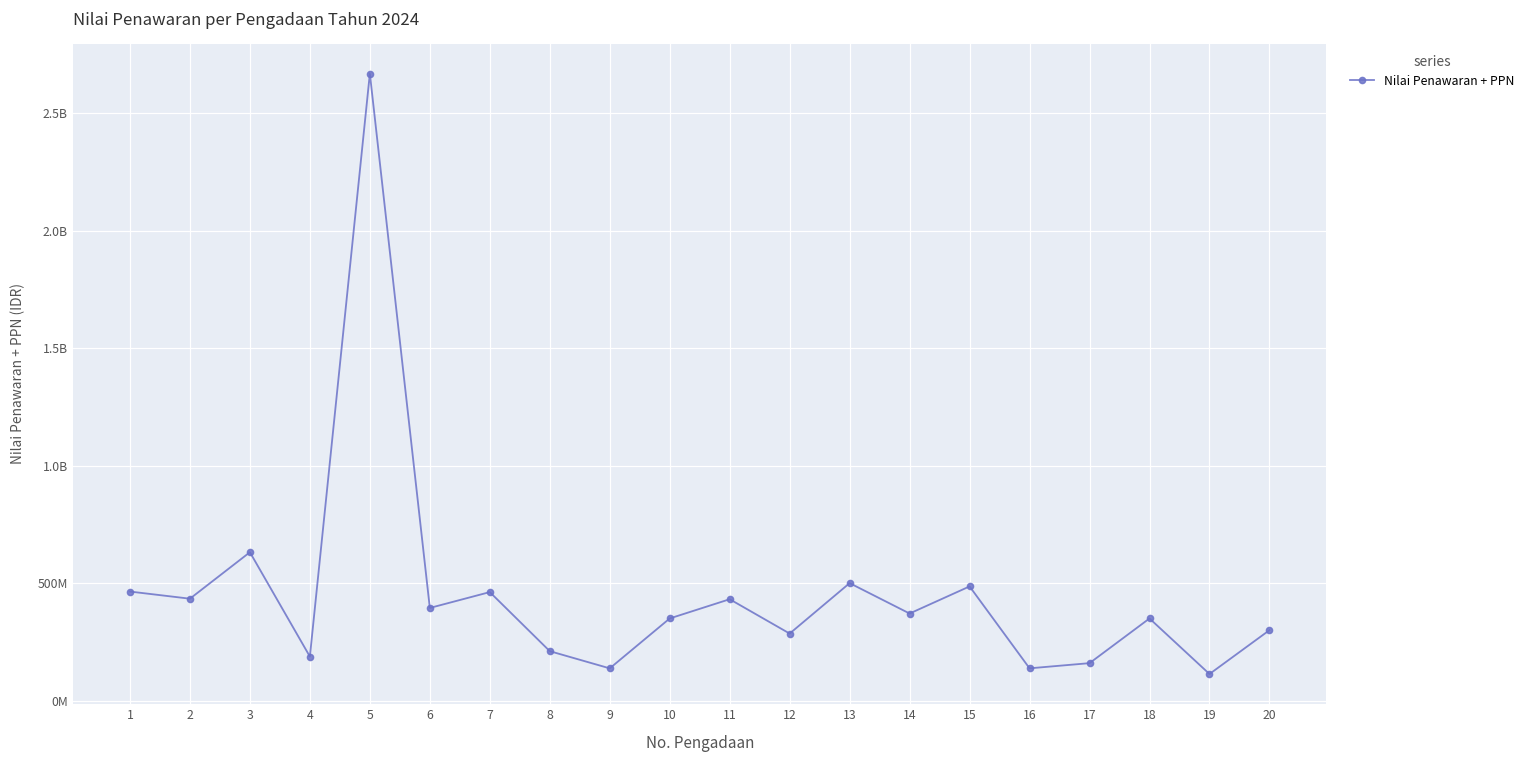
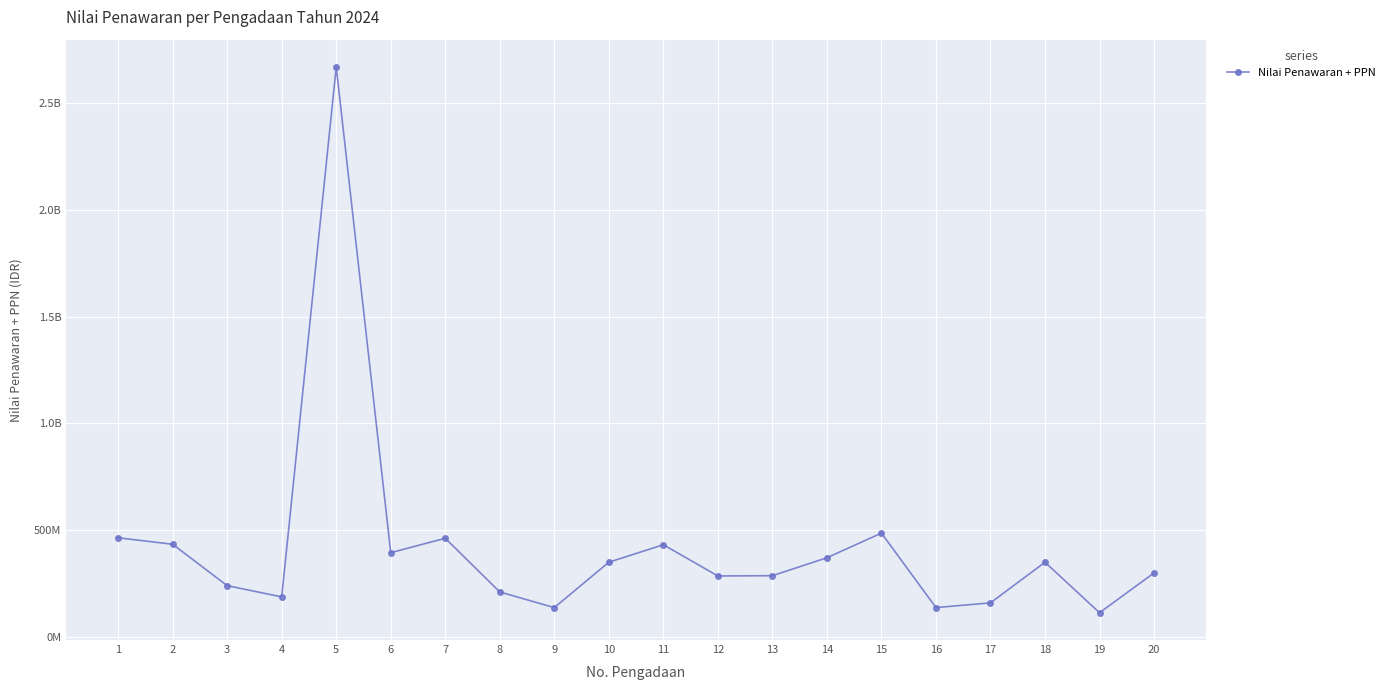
3: 630000000 -> 240000000
13: 500000000 -> 290000000
